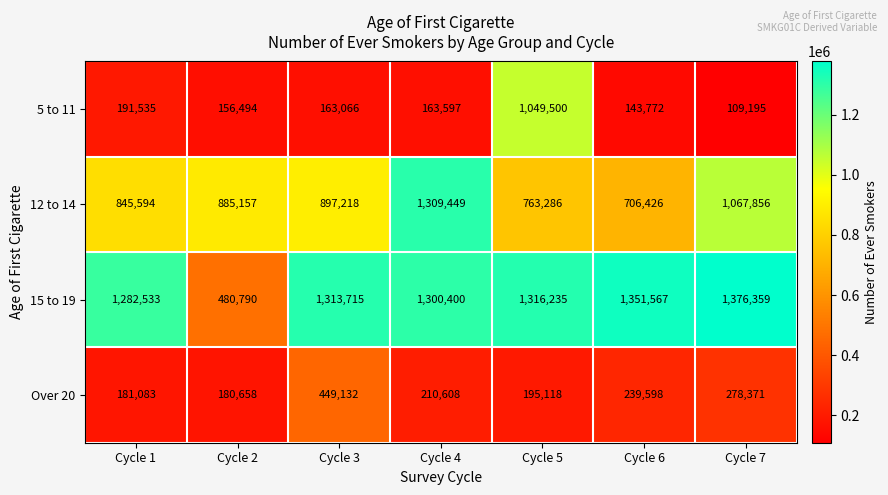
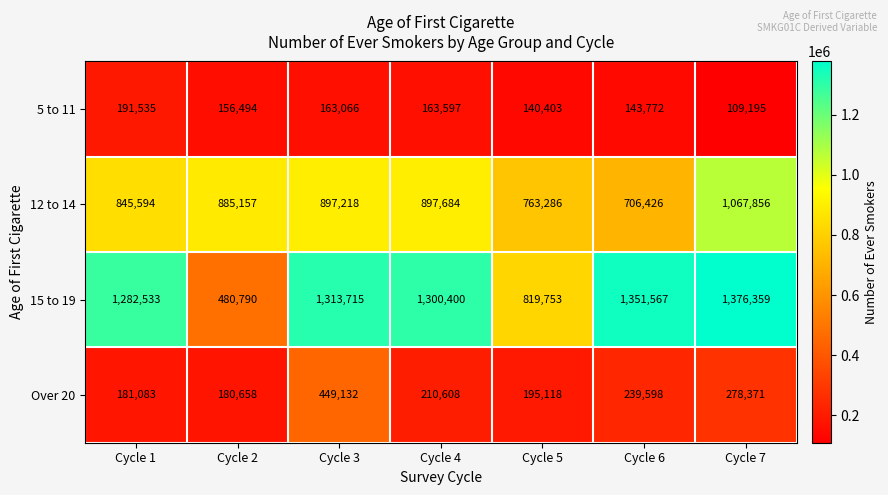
5 to 11, Cycle 5: 1,049,500 -> 140,403
12 to 14, Cycle 4: 1,309,449 -> 897,684
15 to 19, Cycle 5: 1,316,235 -> 819,753
